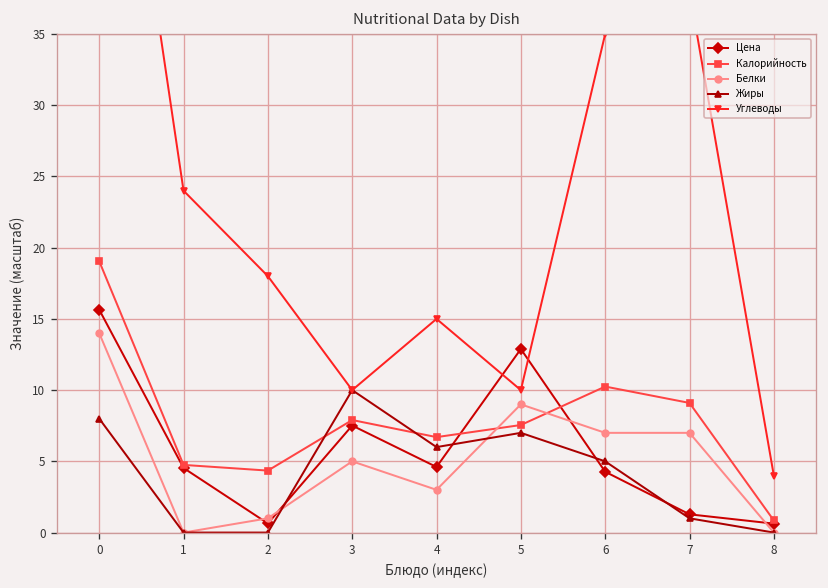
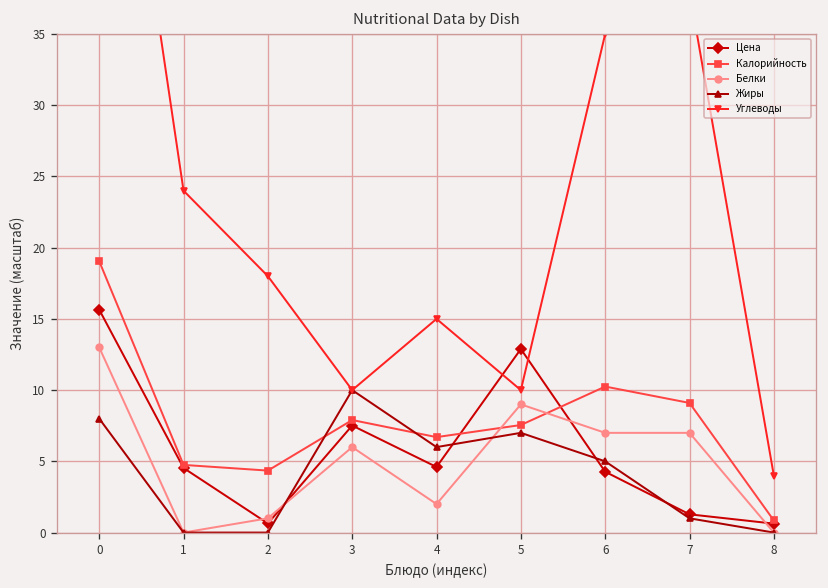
Белки, 0: 14 -> 13
Белки, 3: 5 -> 6
Белки, 4: 3 -> 2
